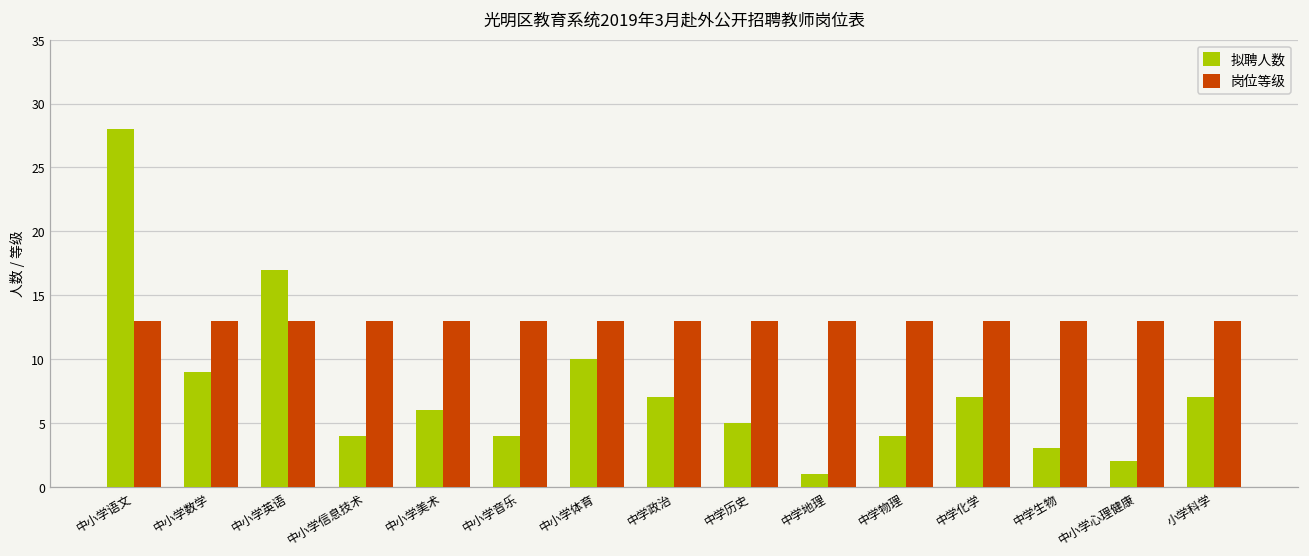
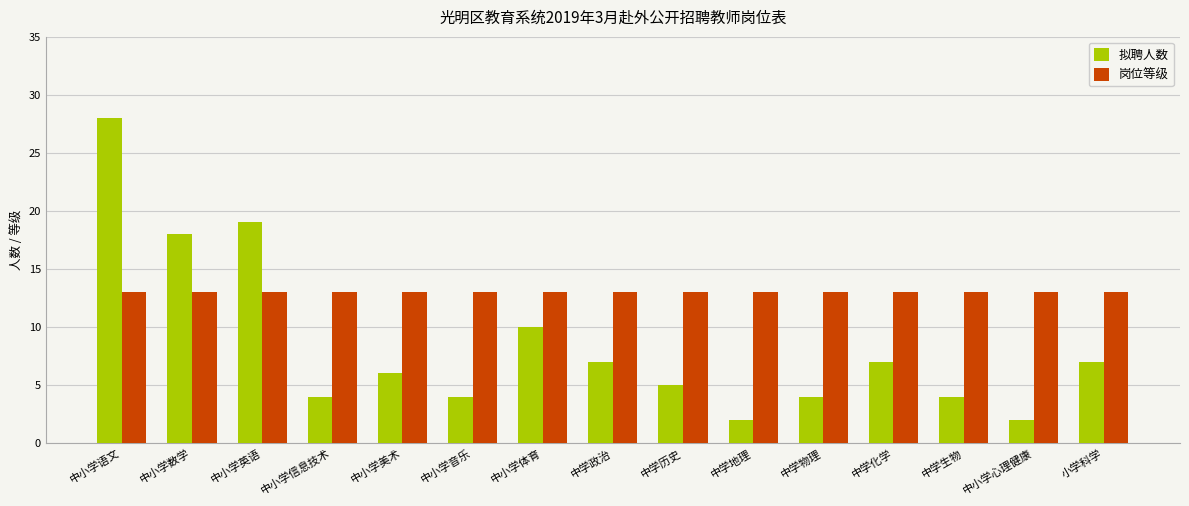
拟聘人数, 中小学数学: 9 -> 18
拟聘人数, 中小学英语: 17 -> 19
拟聘人数, 中学地理: 1 -> 2
拟聘人数, 中学生物: 3 -> 4
